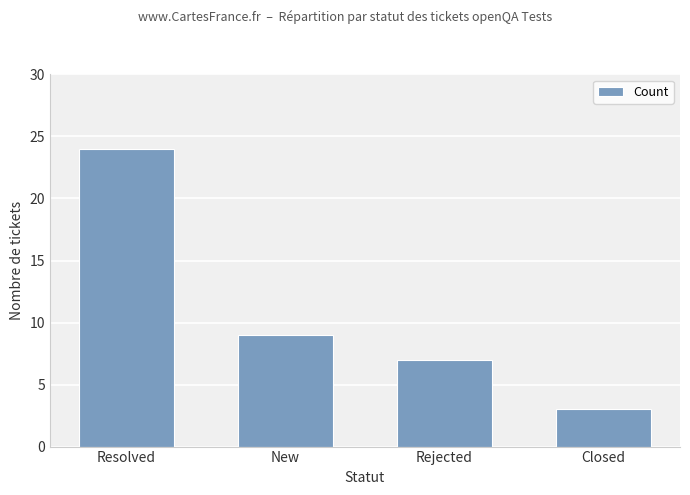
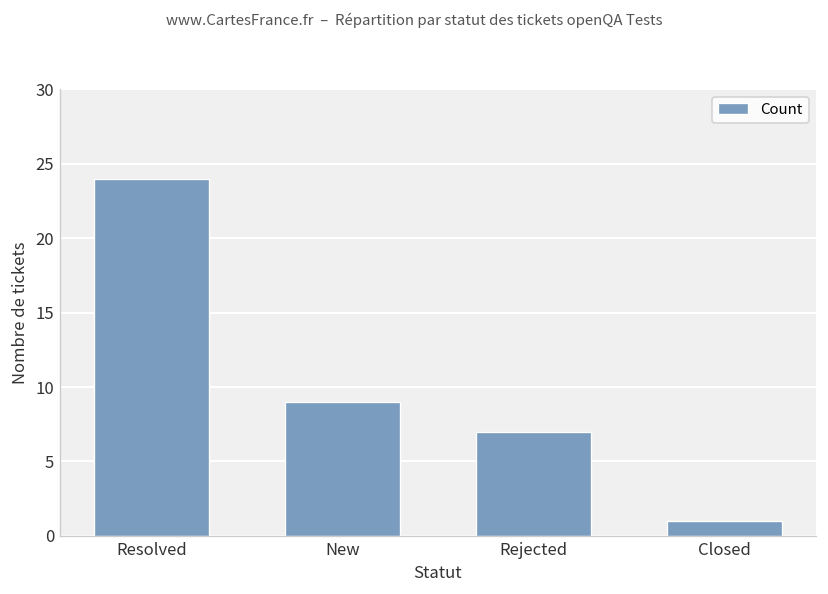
Closed: 3 -> 1
